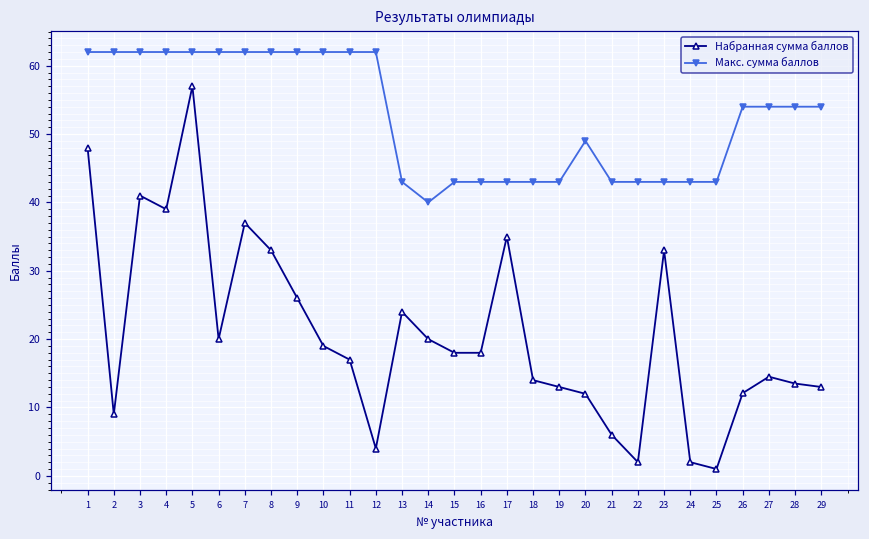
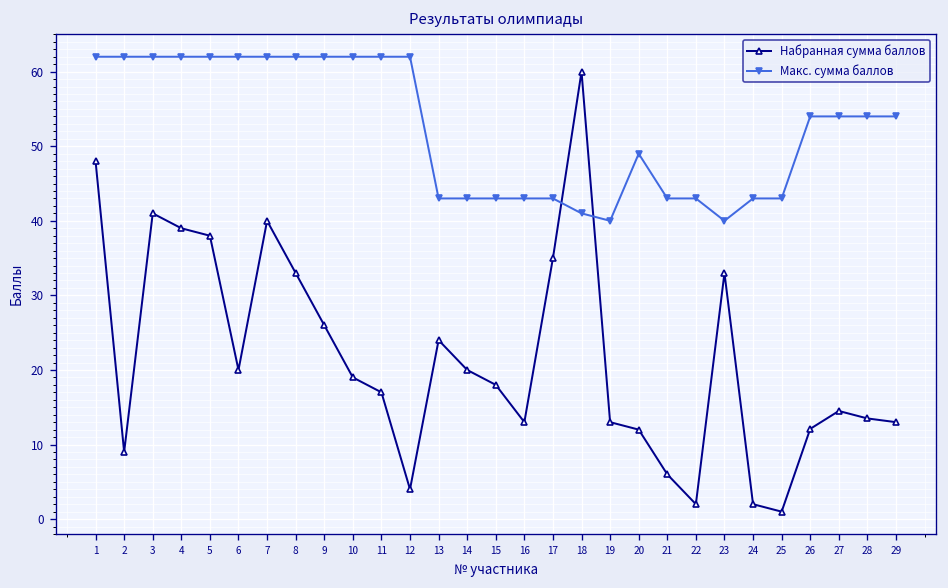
Набранная сумма баллов, 5: 57 -> 38
Набранная сумма баллов, 7: 37 -> 40
Макс. сумма баллов, 14: 40 -> 43
Набранная сумма баллов, 16: 18 -> 13
Набранная сумма баллов, 18: 14 -> 60
Макс. сумма баллов, 18: 43 -> 41
Макс. сумма баллов, 19: 43 -> 40
Макс. сумма баллов, 23: 43 -> 40
